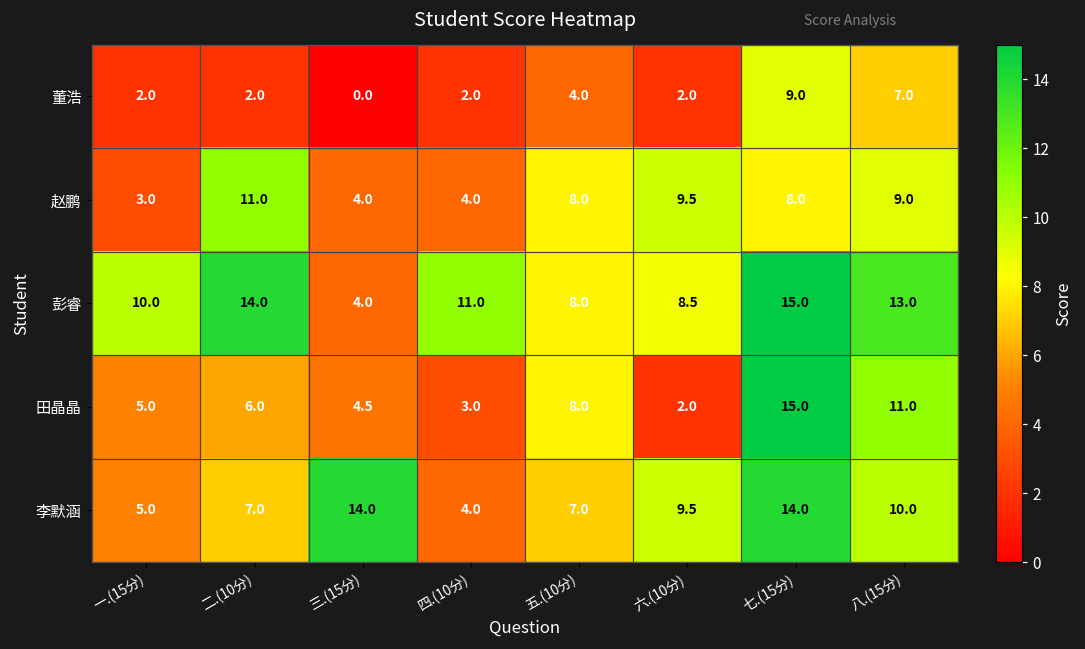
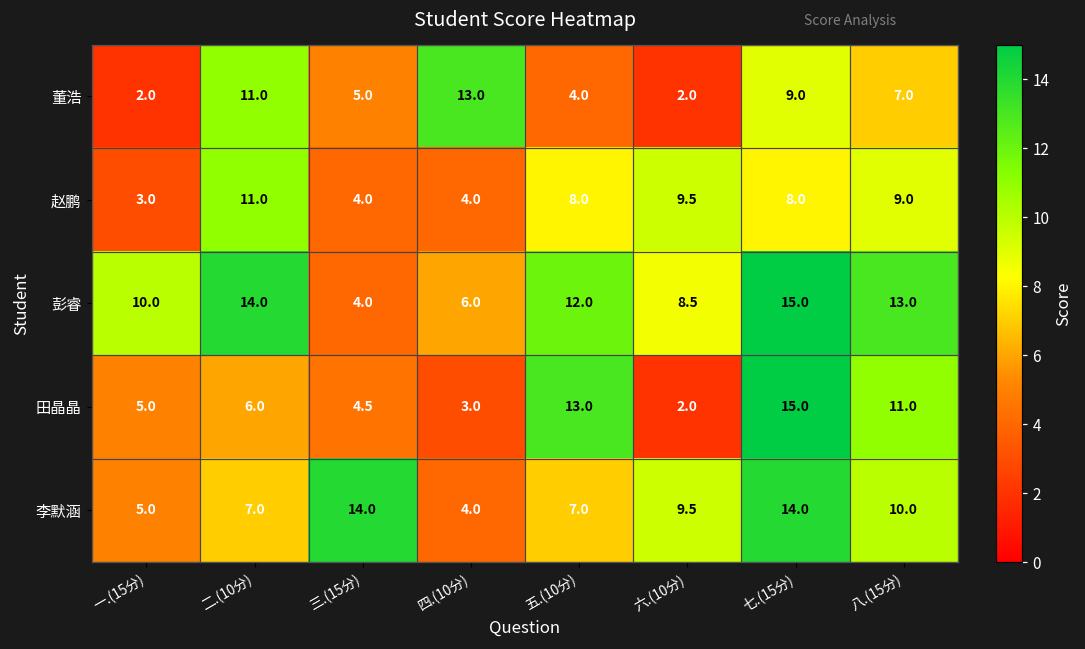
董浩, 二.(10分): 2.0 -> 11.0
董浩, 三.(15分): 0.0 -> 5.0
董浩, 四.(10分): 2.0 -> 13.0
彭睿, 四.(10分): 11.0 -> 6.0
彭睿, 五.(10分): 8.0 -> 12.0
田晶晶, 五.(10分): 8.0 -> 13.0
